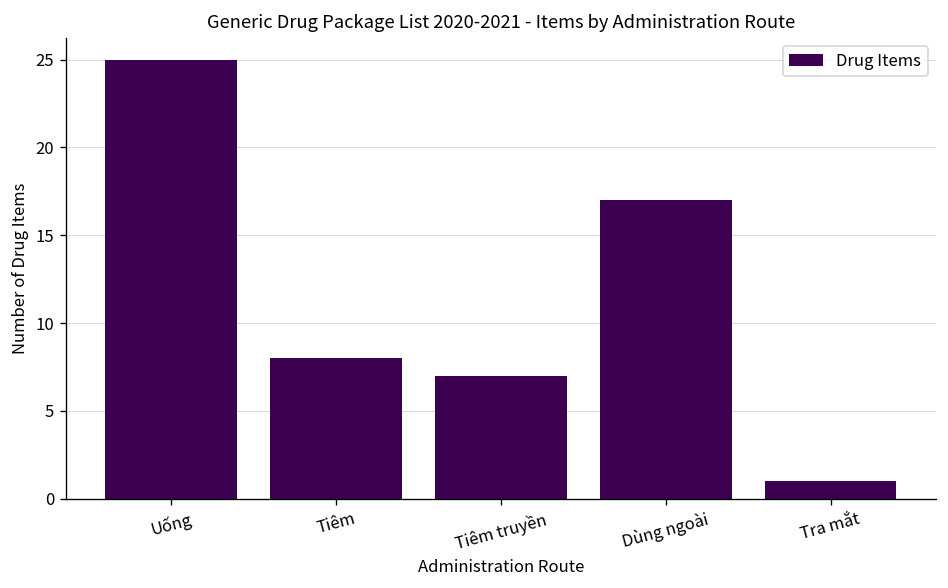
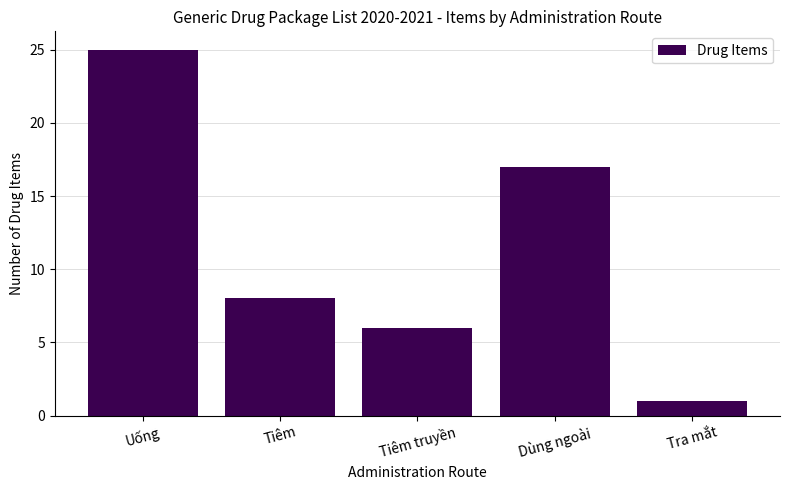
Tiêm truyền: 7 -> 6
